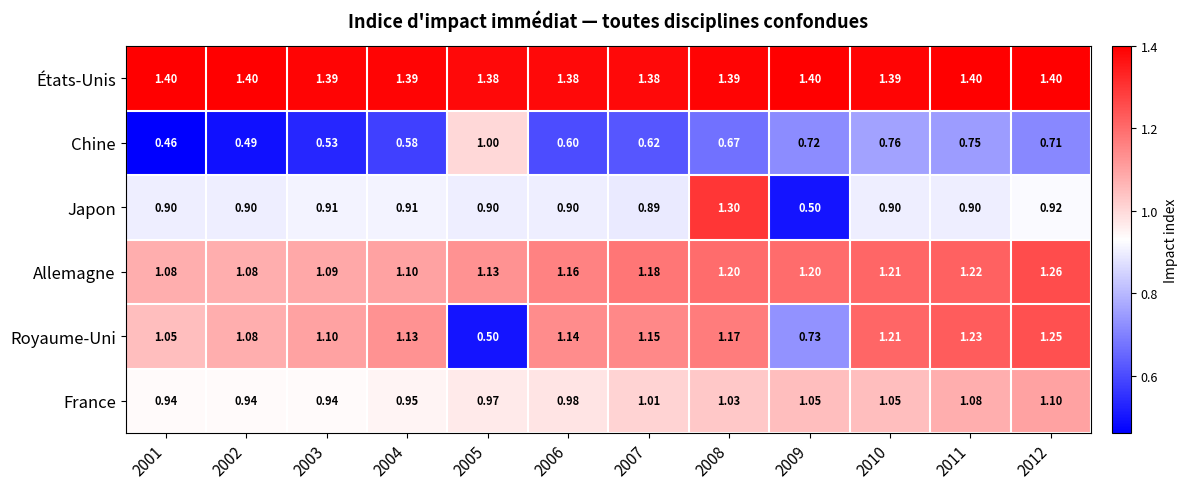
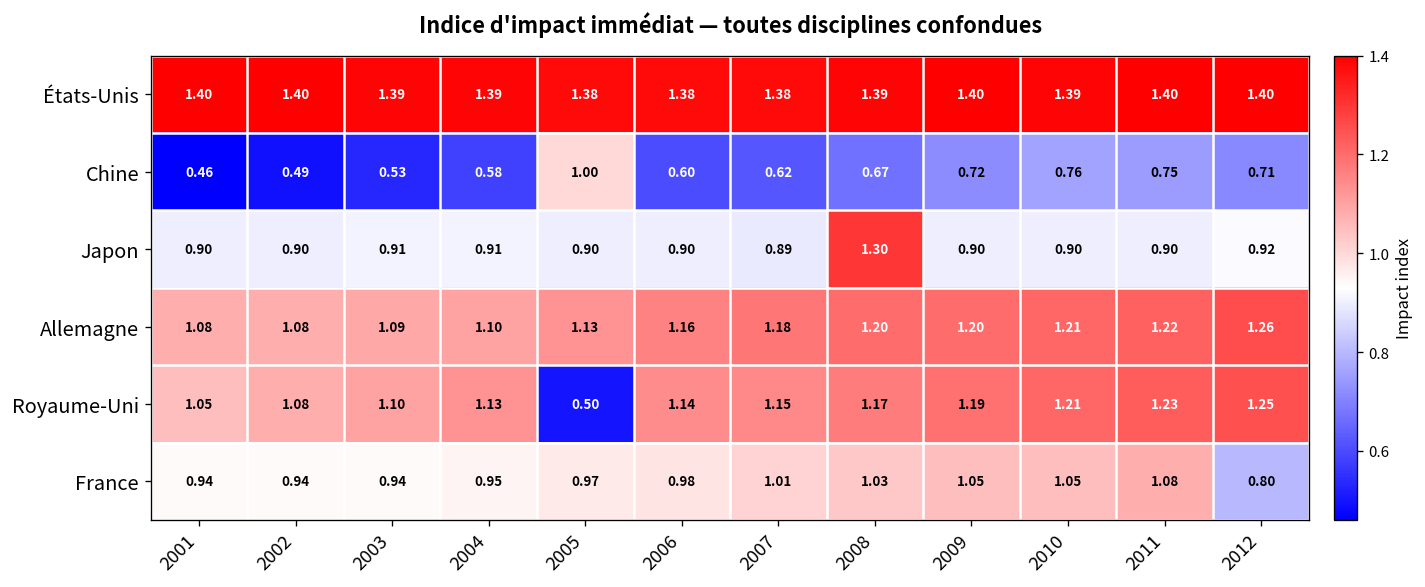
Japon, 2009: 0.50 -> 0.90
Royaume-Uni, 2009: 0.73 -> 1.19
France, 2012: 1.10 -> 0.80
